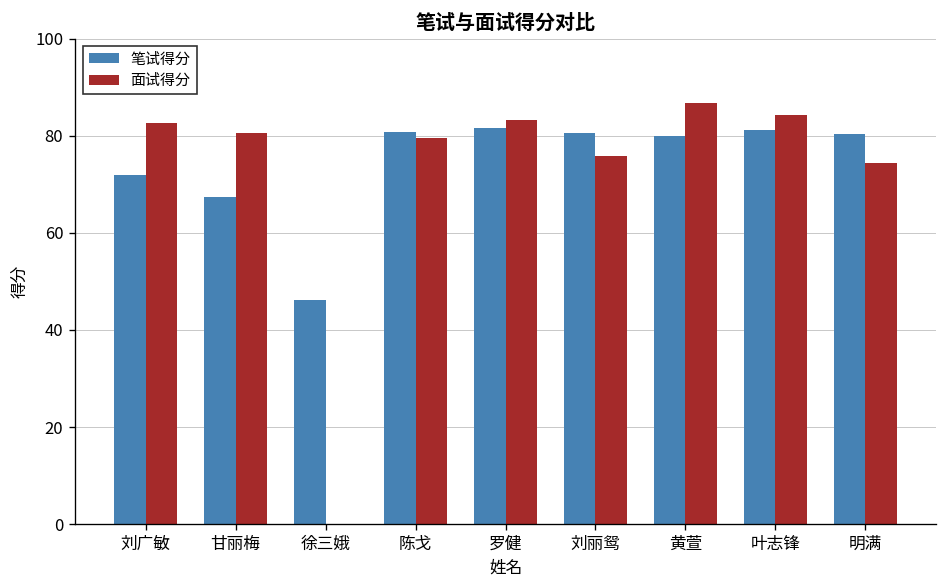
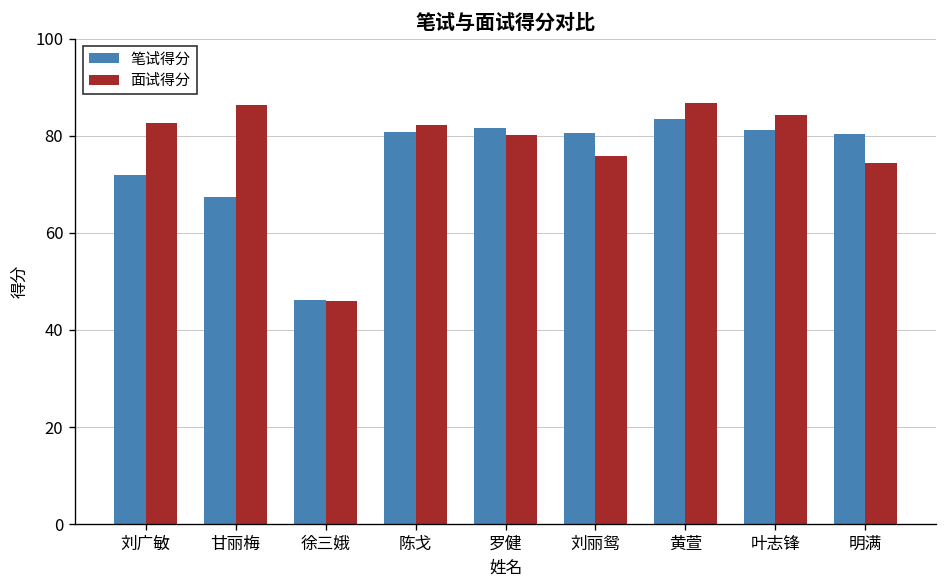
面试得分, 甘丽梅: 81 -> 86
面试得分, 徐三娥: 0 -> 46
面试得分, 陈戈: 80 -> 82
面试得分, 罗健: 83 -> 80
笔试得分, 黄萱: 80 -> 84
